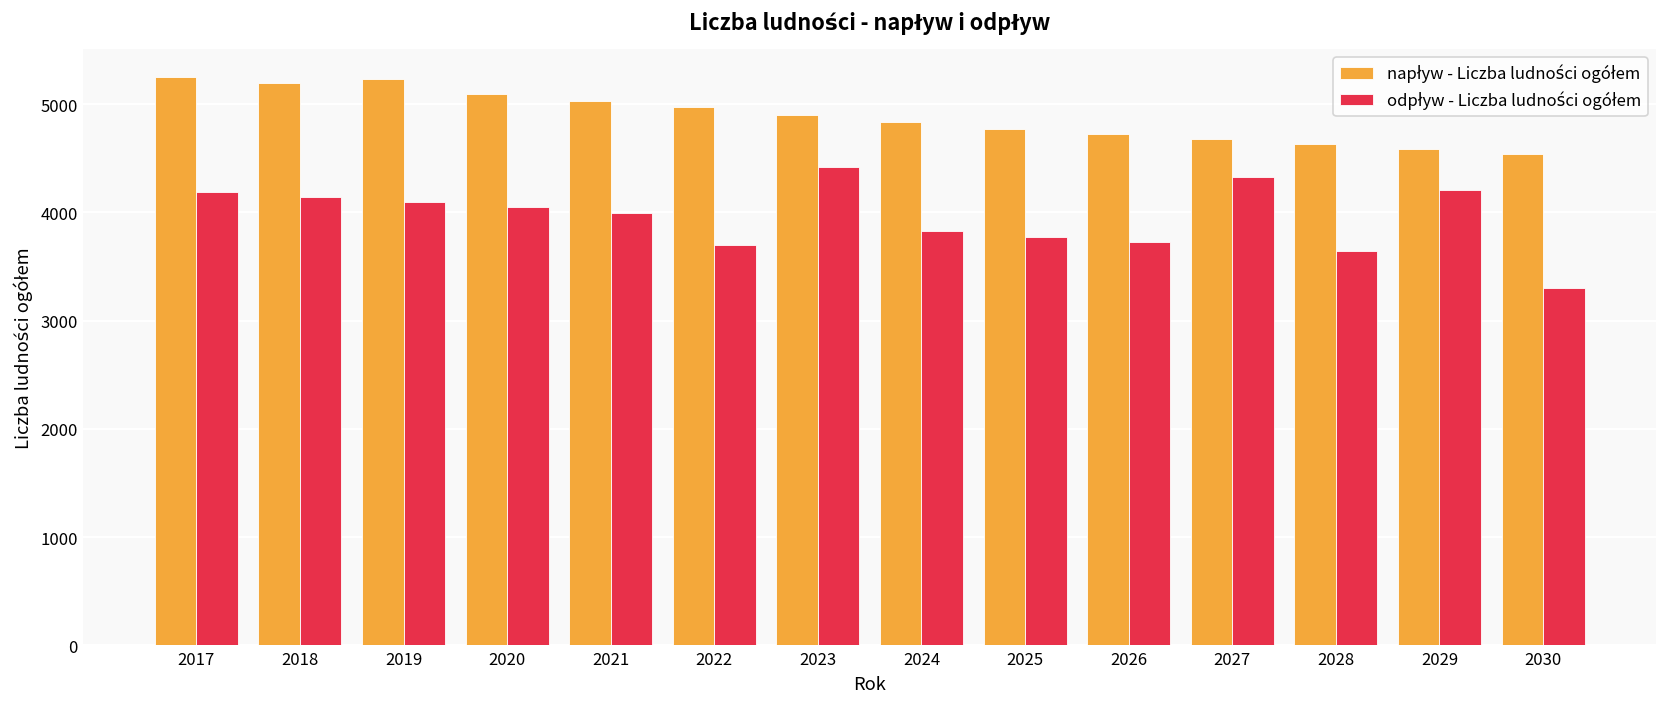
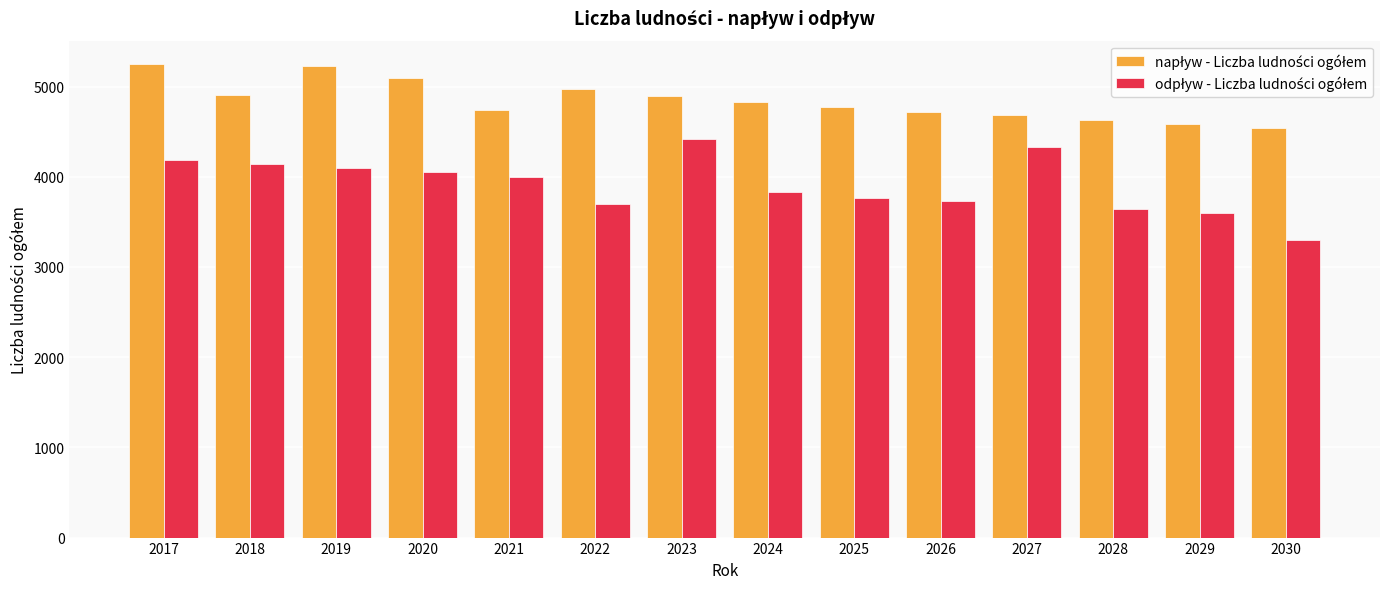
napływ - Liczba ludności ogółem, 2018: 5200 -> 4900
napływ - Liczba ludności ogółem, 2021: 5000 -> 4700
odpływ - Liczba ludności ogółem, 2029: 4200 -> 3600
